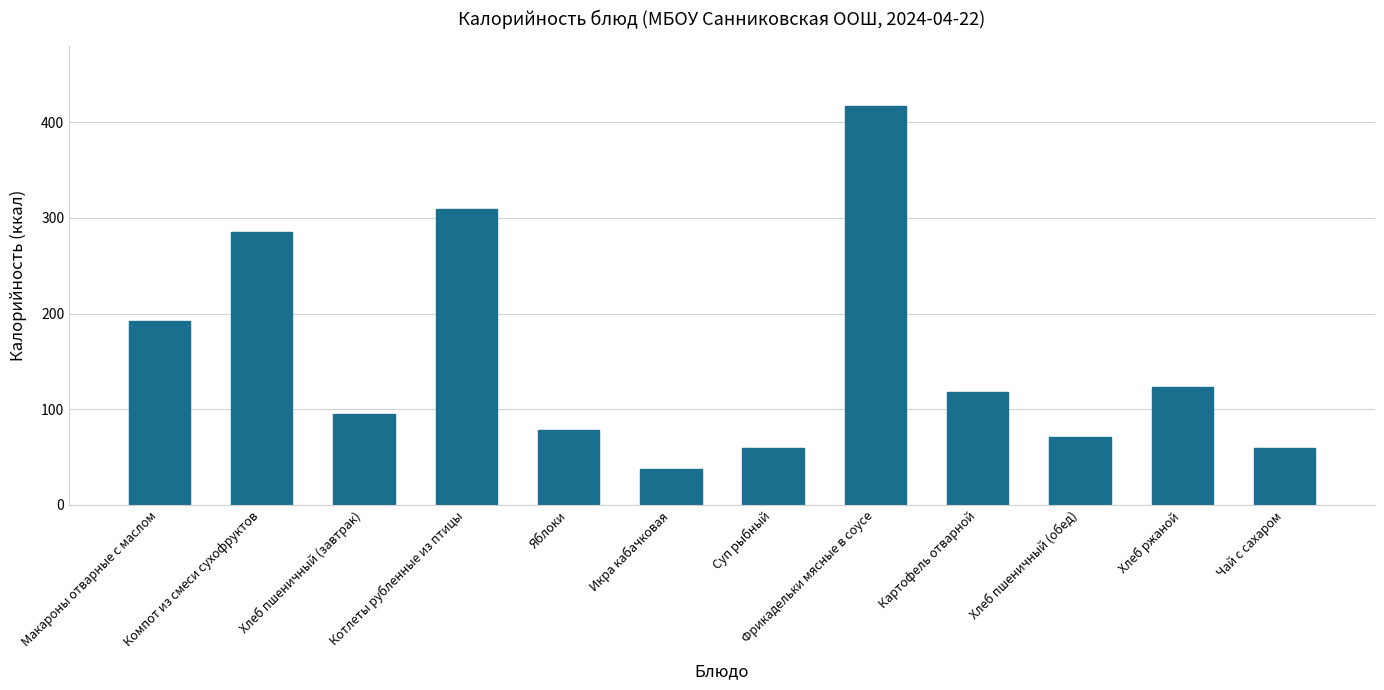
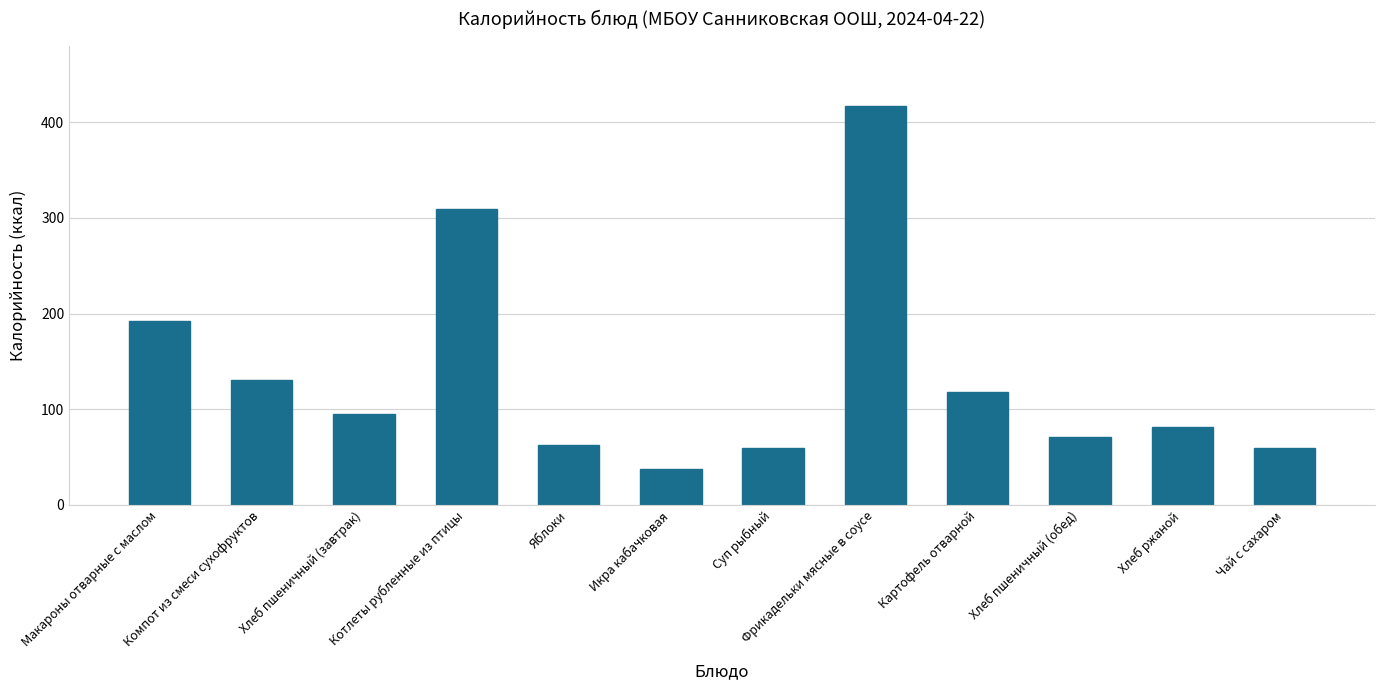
Компот из смеси сухофруктов: 290 -> 130
Яблоки: 80 -> 60
Хлеб ржаной: 120 -> 80
